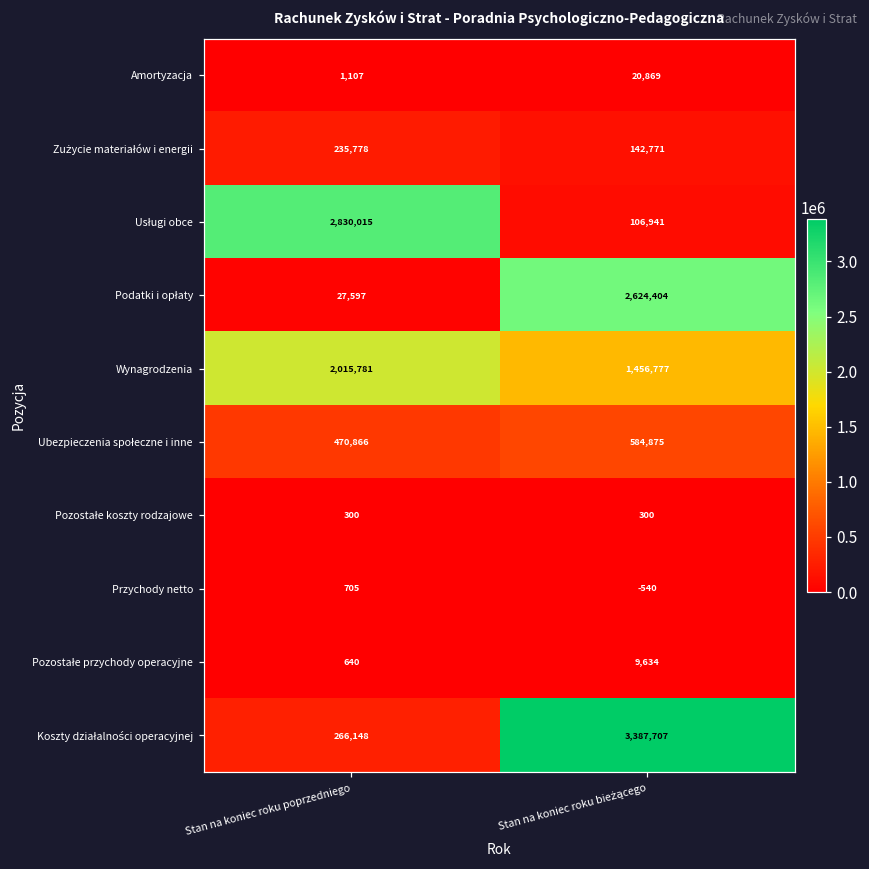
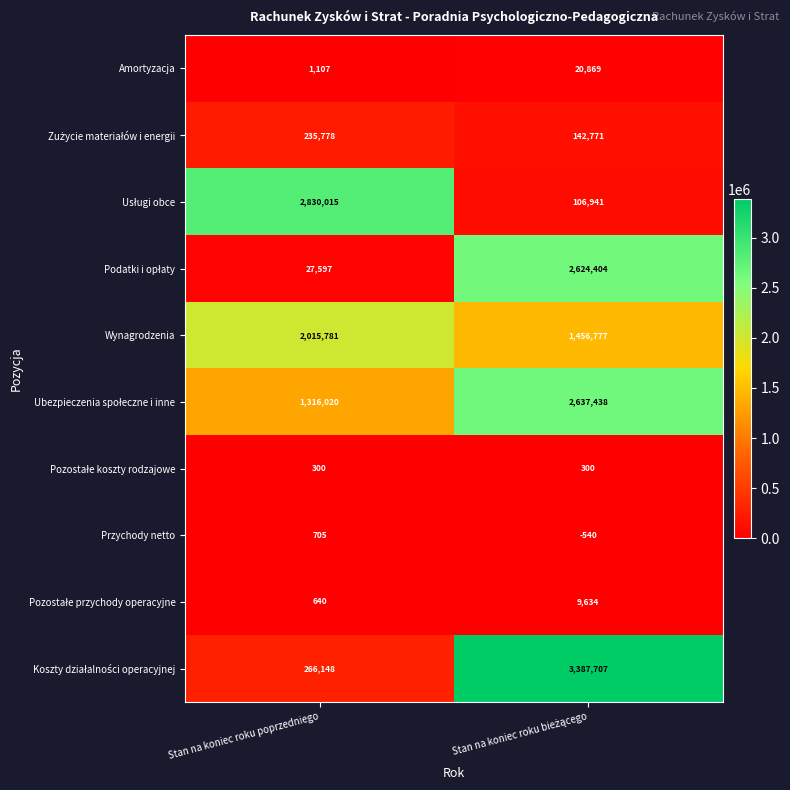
Ubezpieczenia społeczne i inne, Stan na koniec roku poprzedniego: 470,866 -> 1,316,020
Ubezpieczenia społeczne i inne, Stan na koniec roku bieżącego: 584,875 -> 2,637,438
